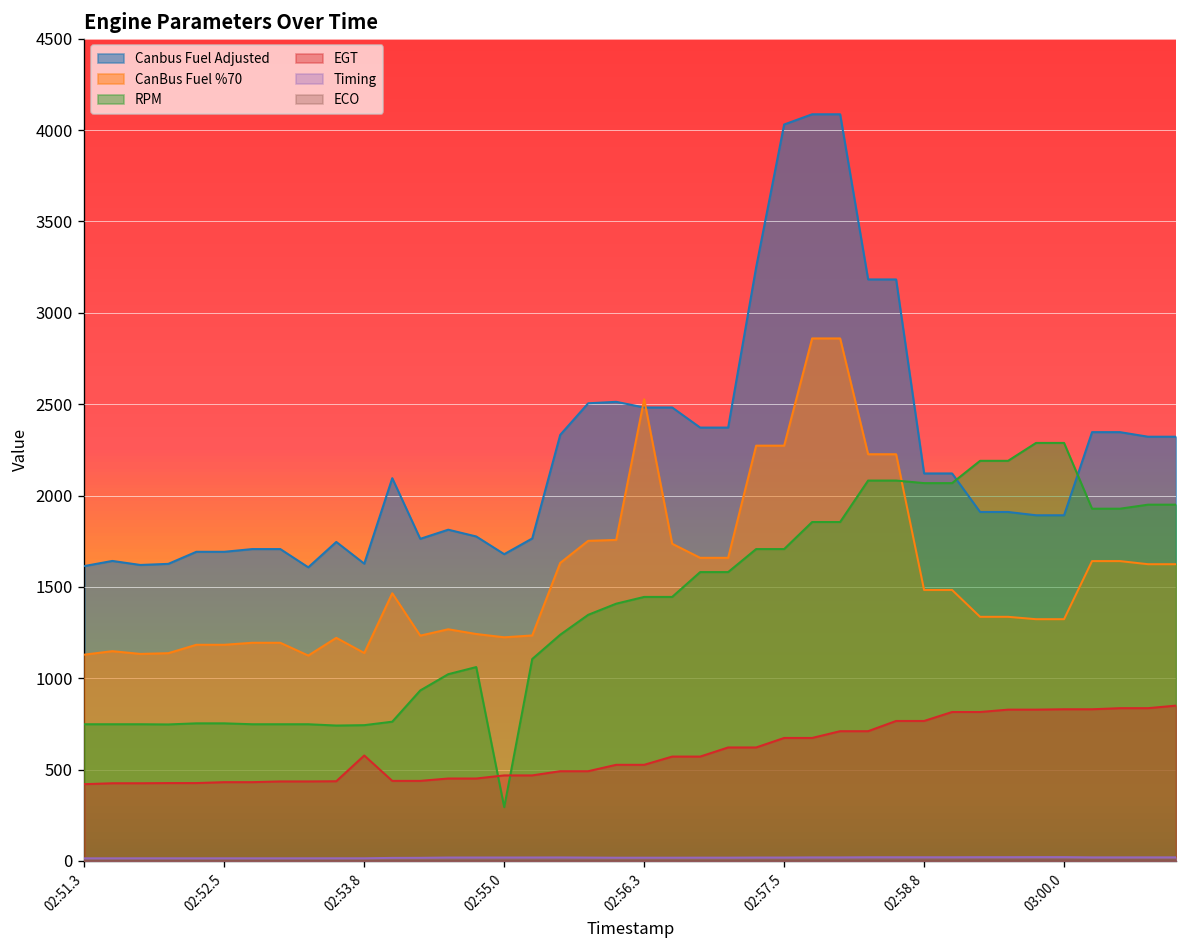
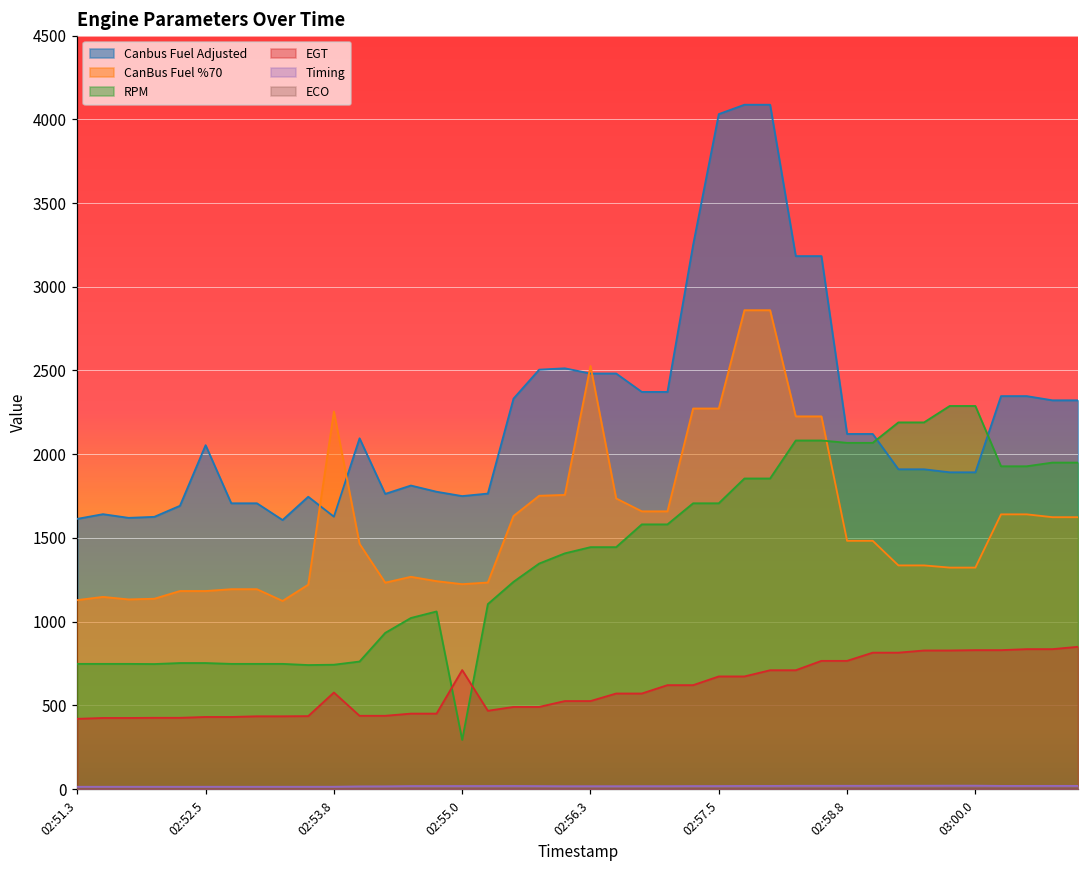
Canbus Fuel Adjusted, 02:52.5: 1690 -> 2050
CanBus Fuel %70, 02:53.8: 1140 -> 2260
Canbus Fuel Adjusted, 02:55.0: 1680 -> 1750
EGT, 02:55.0: 470 -> 710
